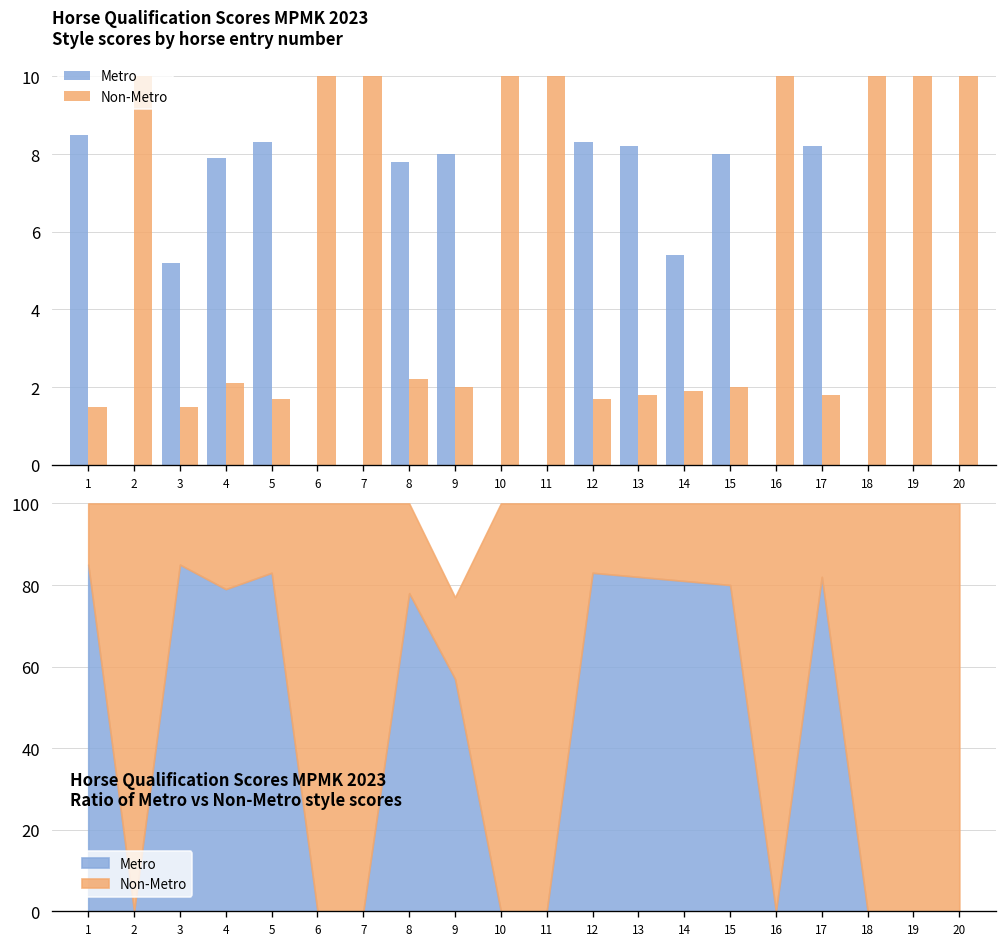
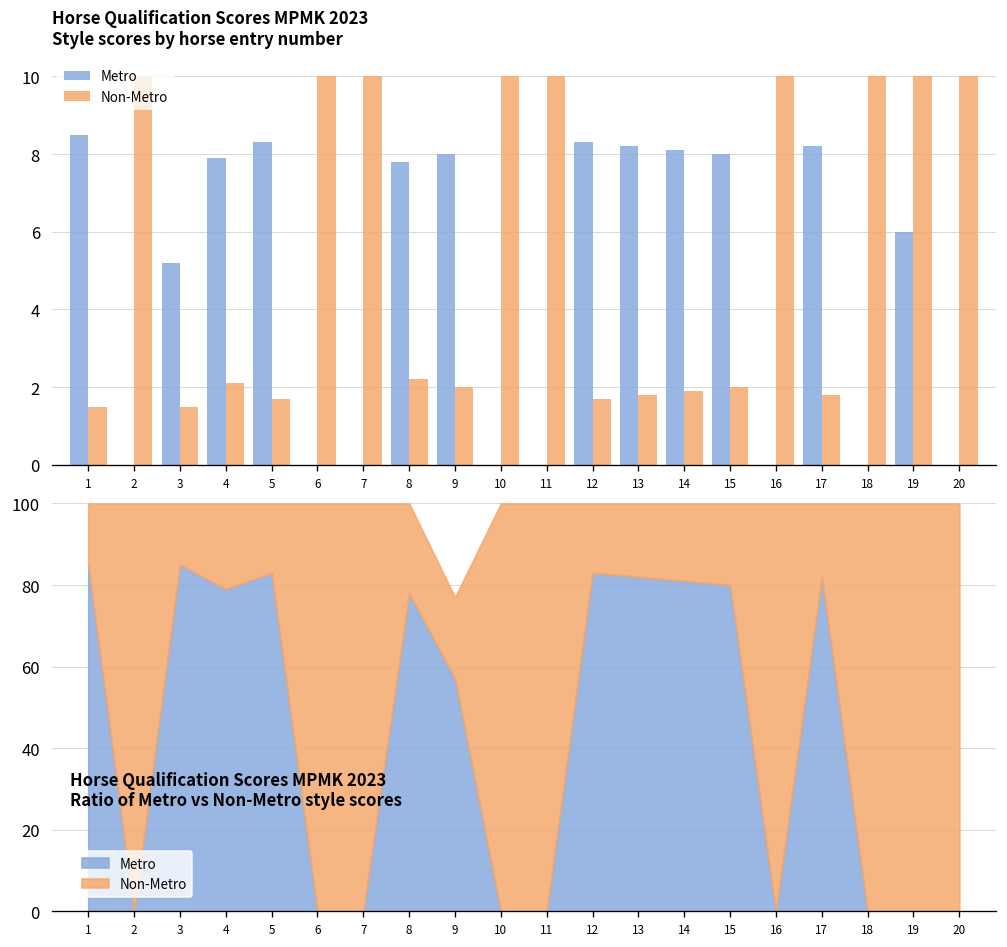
Horse Qualification Scores MPMK 2023 Style scores by horse entry number, Metro, 14: 5.4 -> 8.1
Horse Qualification Scores MPMK 2023 Style scores by horse entry number, Metro, 19: 0 -> 6
